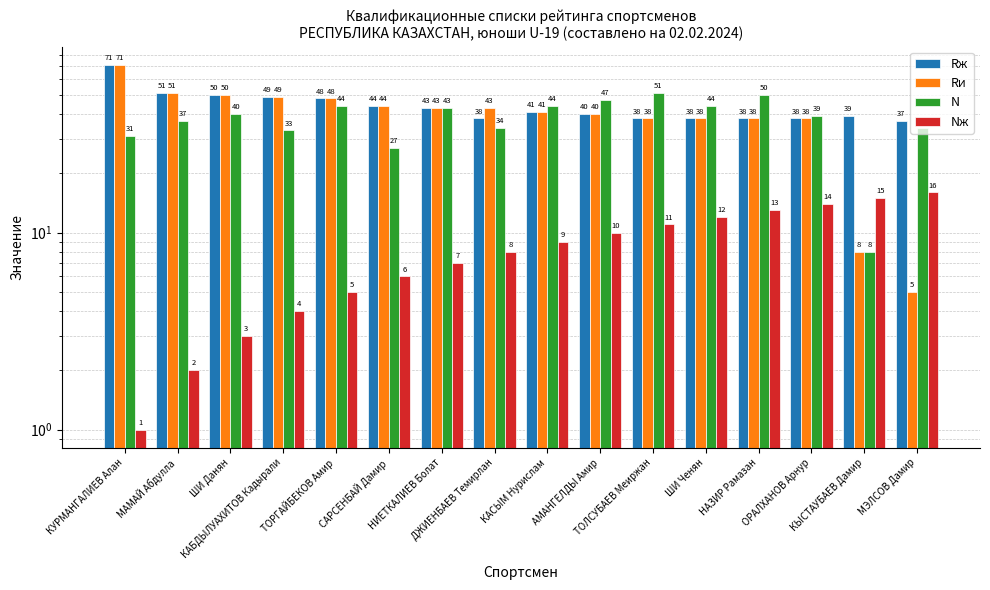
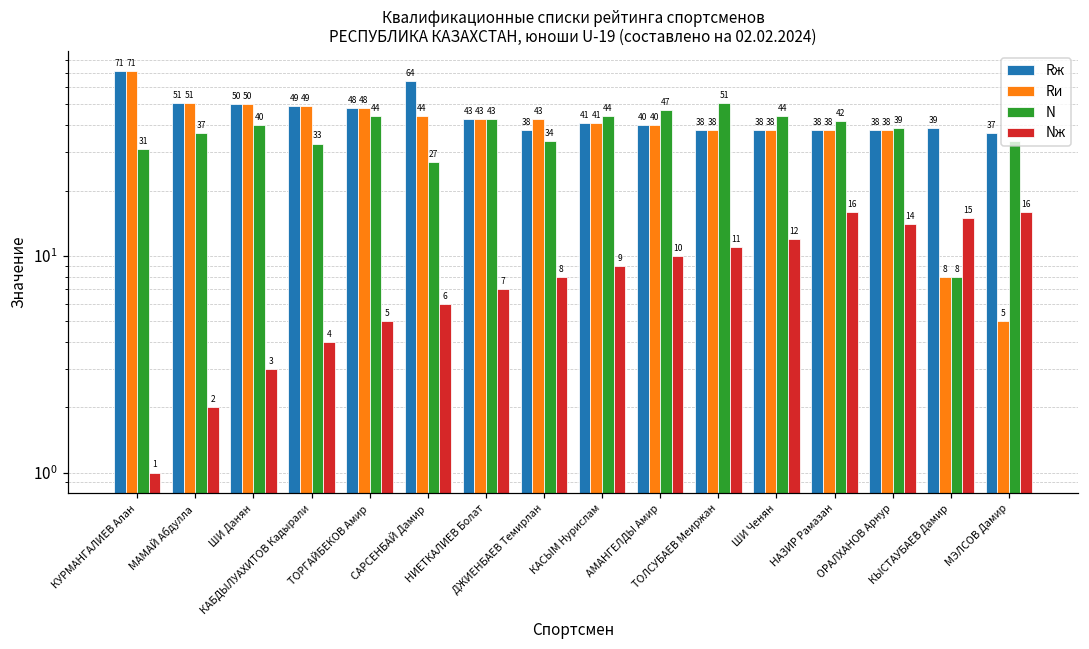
Rж, САРСЕНБАЙ Дамир: 44 -> 64
N, НАЗИР Рамазан: 50 -> 42
Nж, НАЗИР Рамазан: 13 -> 16
